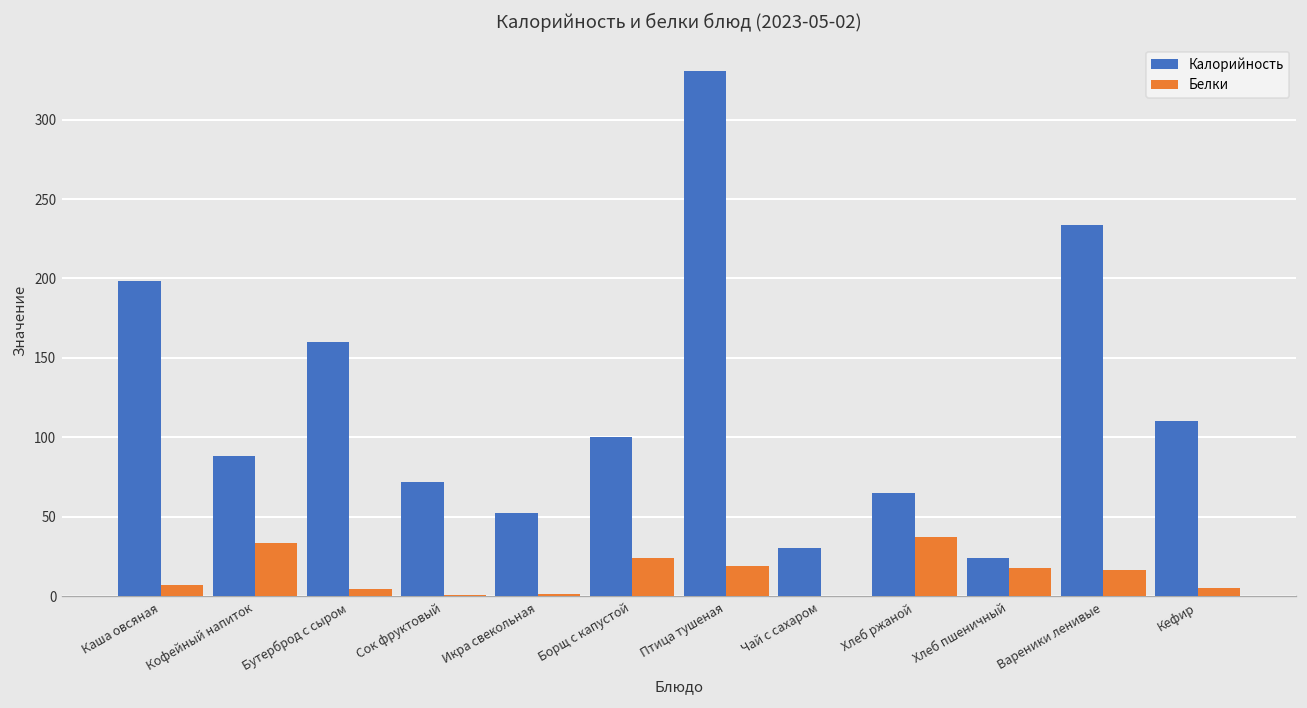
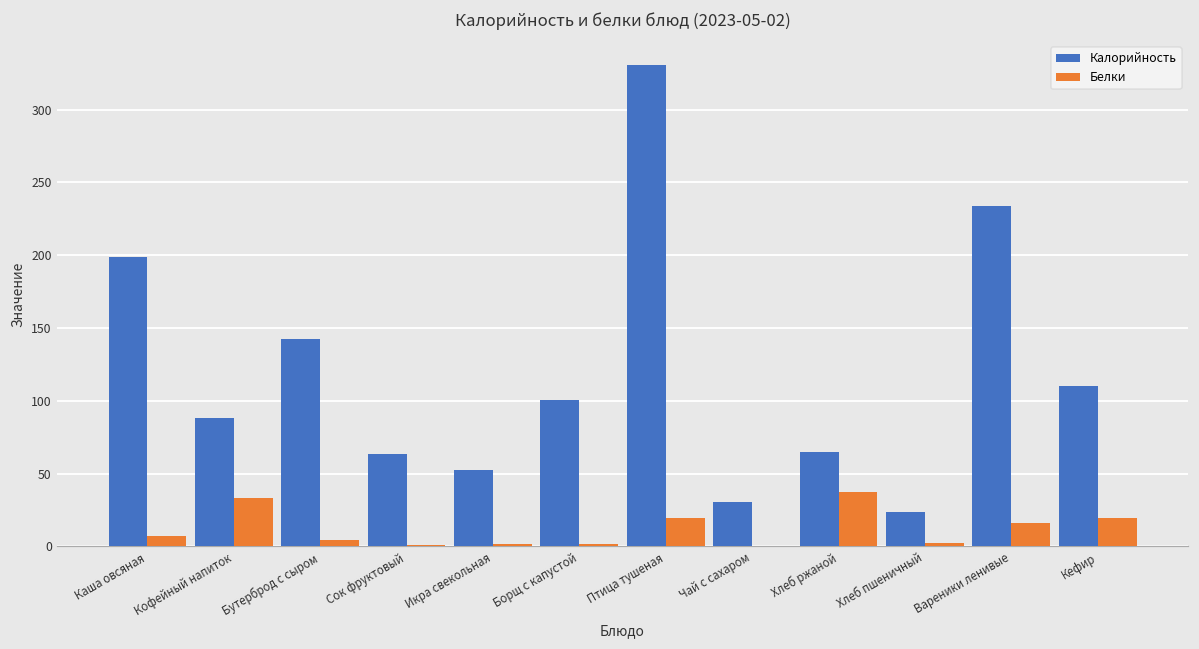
Калорийность, Бутерброд с сыром: 160 -> 143
Калорийность, Сок фруктовый: 72 -> 64
Белки, Борщ с капустой: 24 -> 2
Белки, Хлеб пшеничный: 18 -> 2
Белки, Кефир: 5 -> 19
